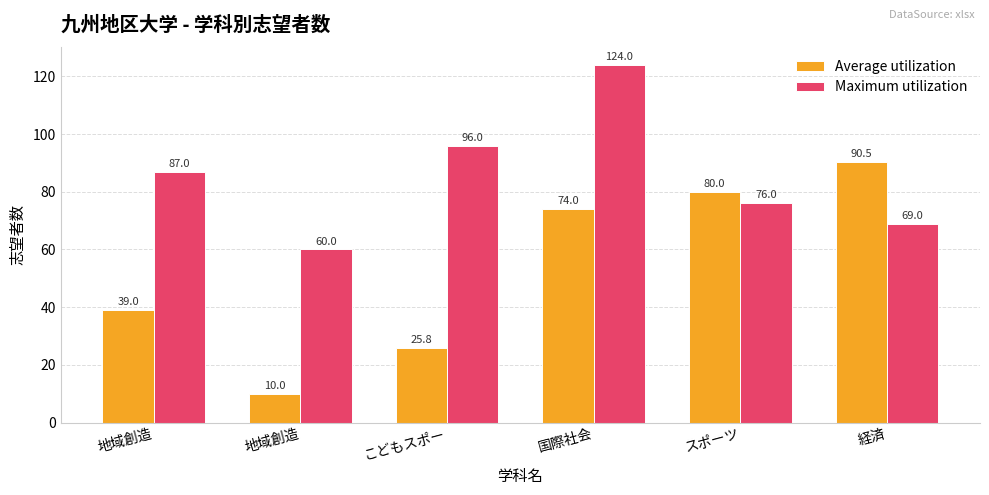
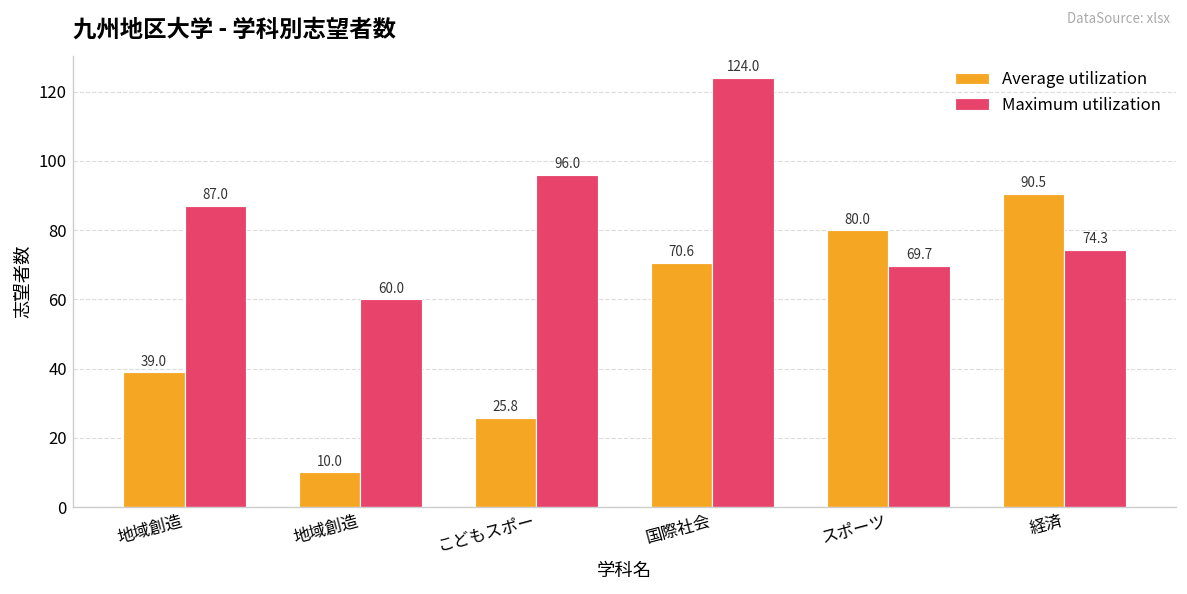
Average utilization, 国際社会: 74.0 -> 70.6
Maximum utilization, スポーツ: 76.0 -> 69.7
Maximum utilization, 経済: 69.0 -> 74.3
